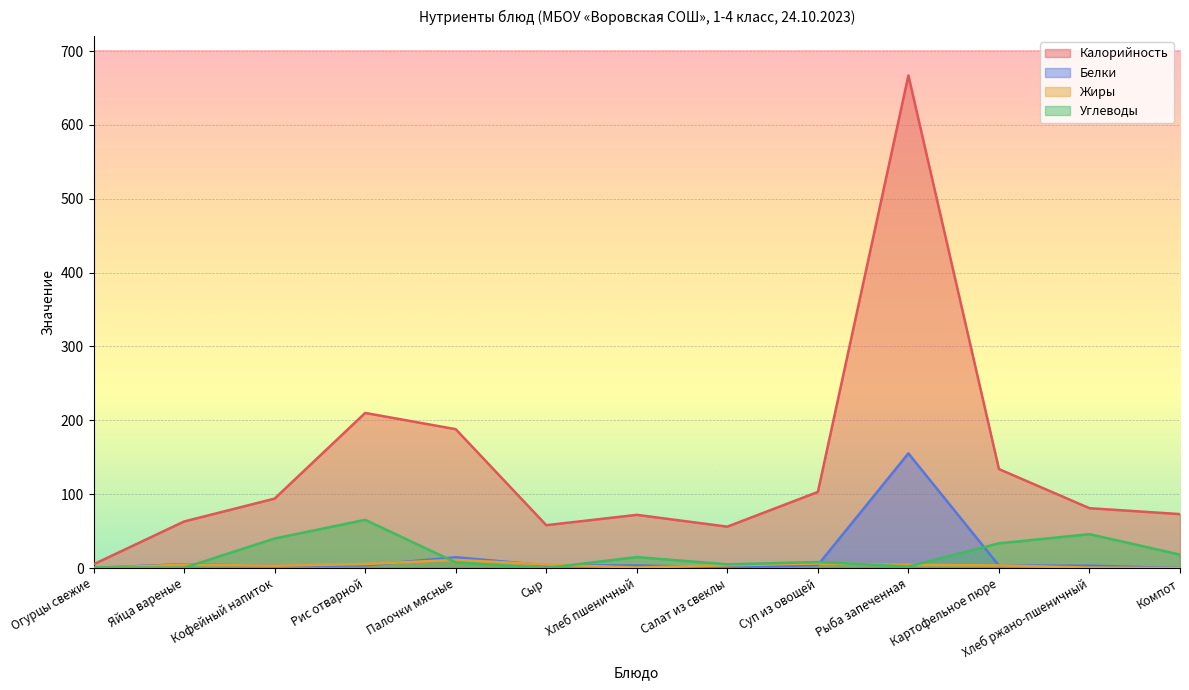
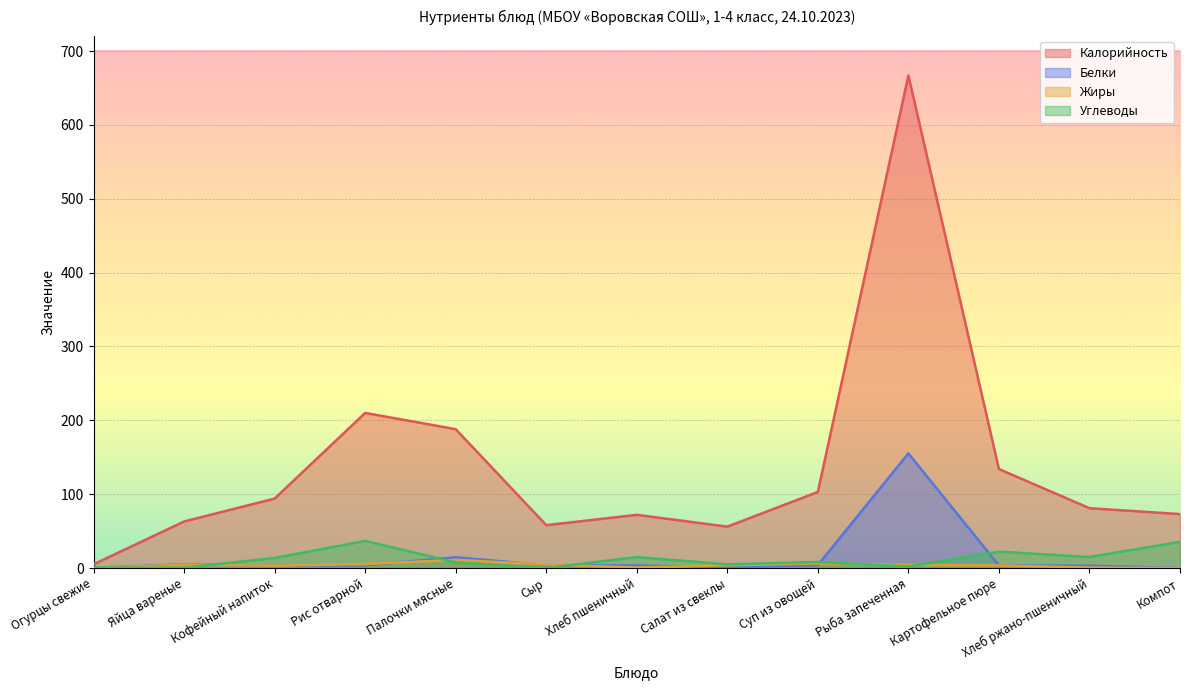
Углеводы, Кофейный напиток: 40 -> 10
Углеводы, Рис отварной: 70 -> 40
Углеводы, Картофельное пюре: 30 -> 20
Углеводы, Хлеб ржано-пшеничный: 50 -> 10
Углеводы, Компот: 20 -> 40
